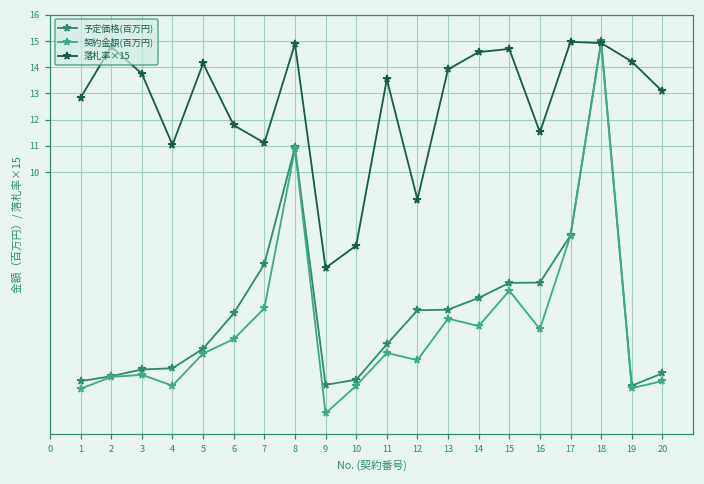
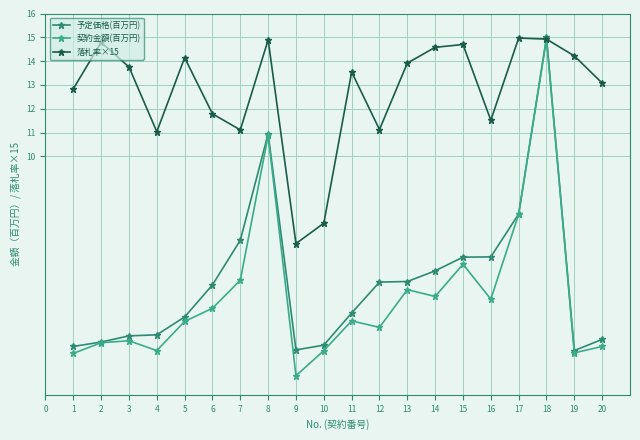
落札率×15, 12: 9.0 -> 11.1
